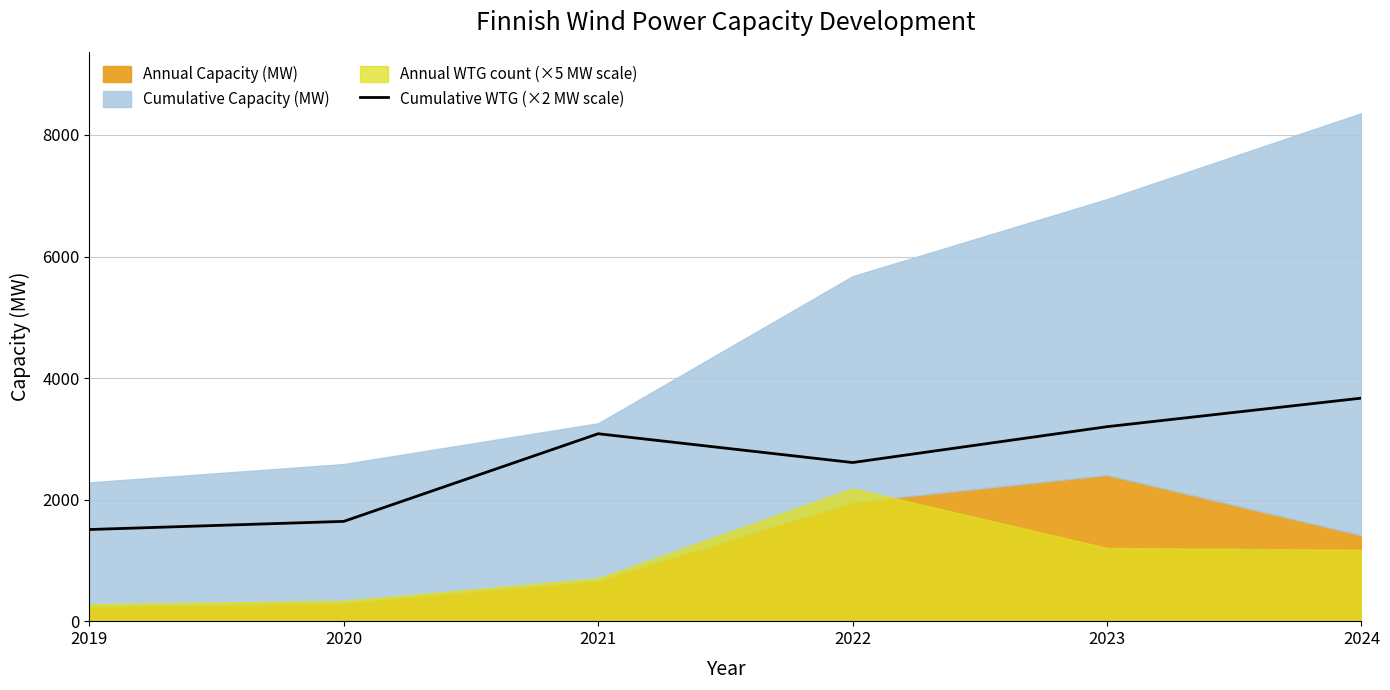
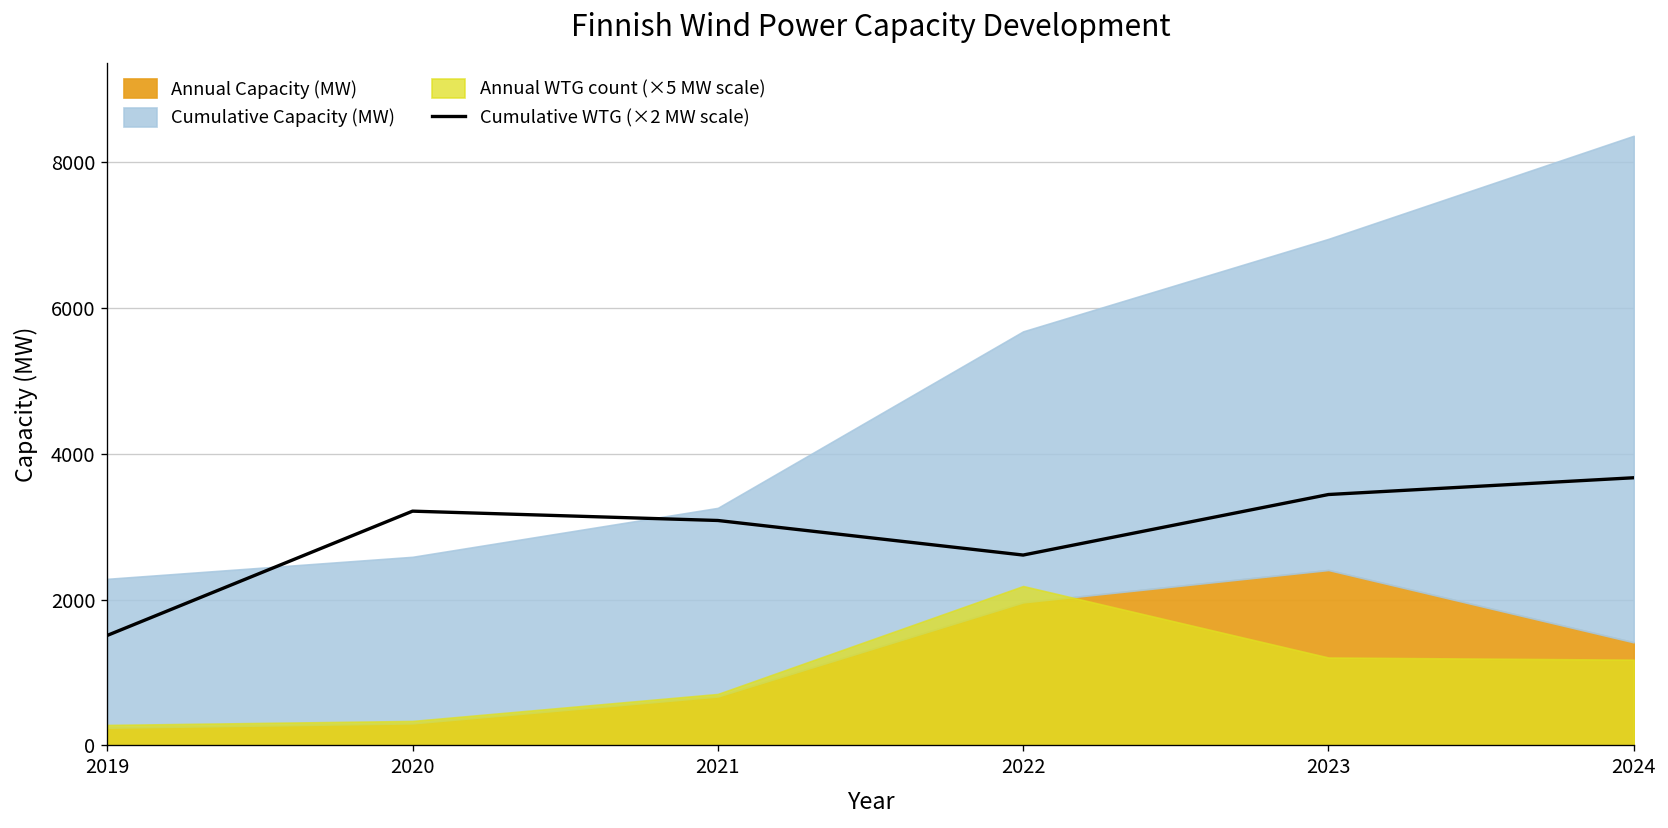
Cumulative WTG (×2 MW scale), 2020: 1600 -> 3200
Cumulative WTG (×2 MW scale), 2023: 3200 -> 3400
